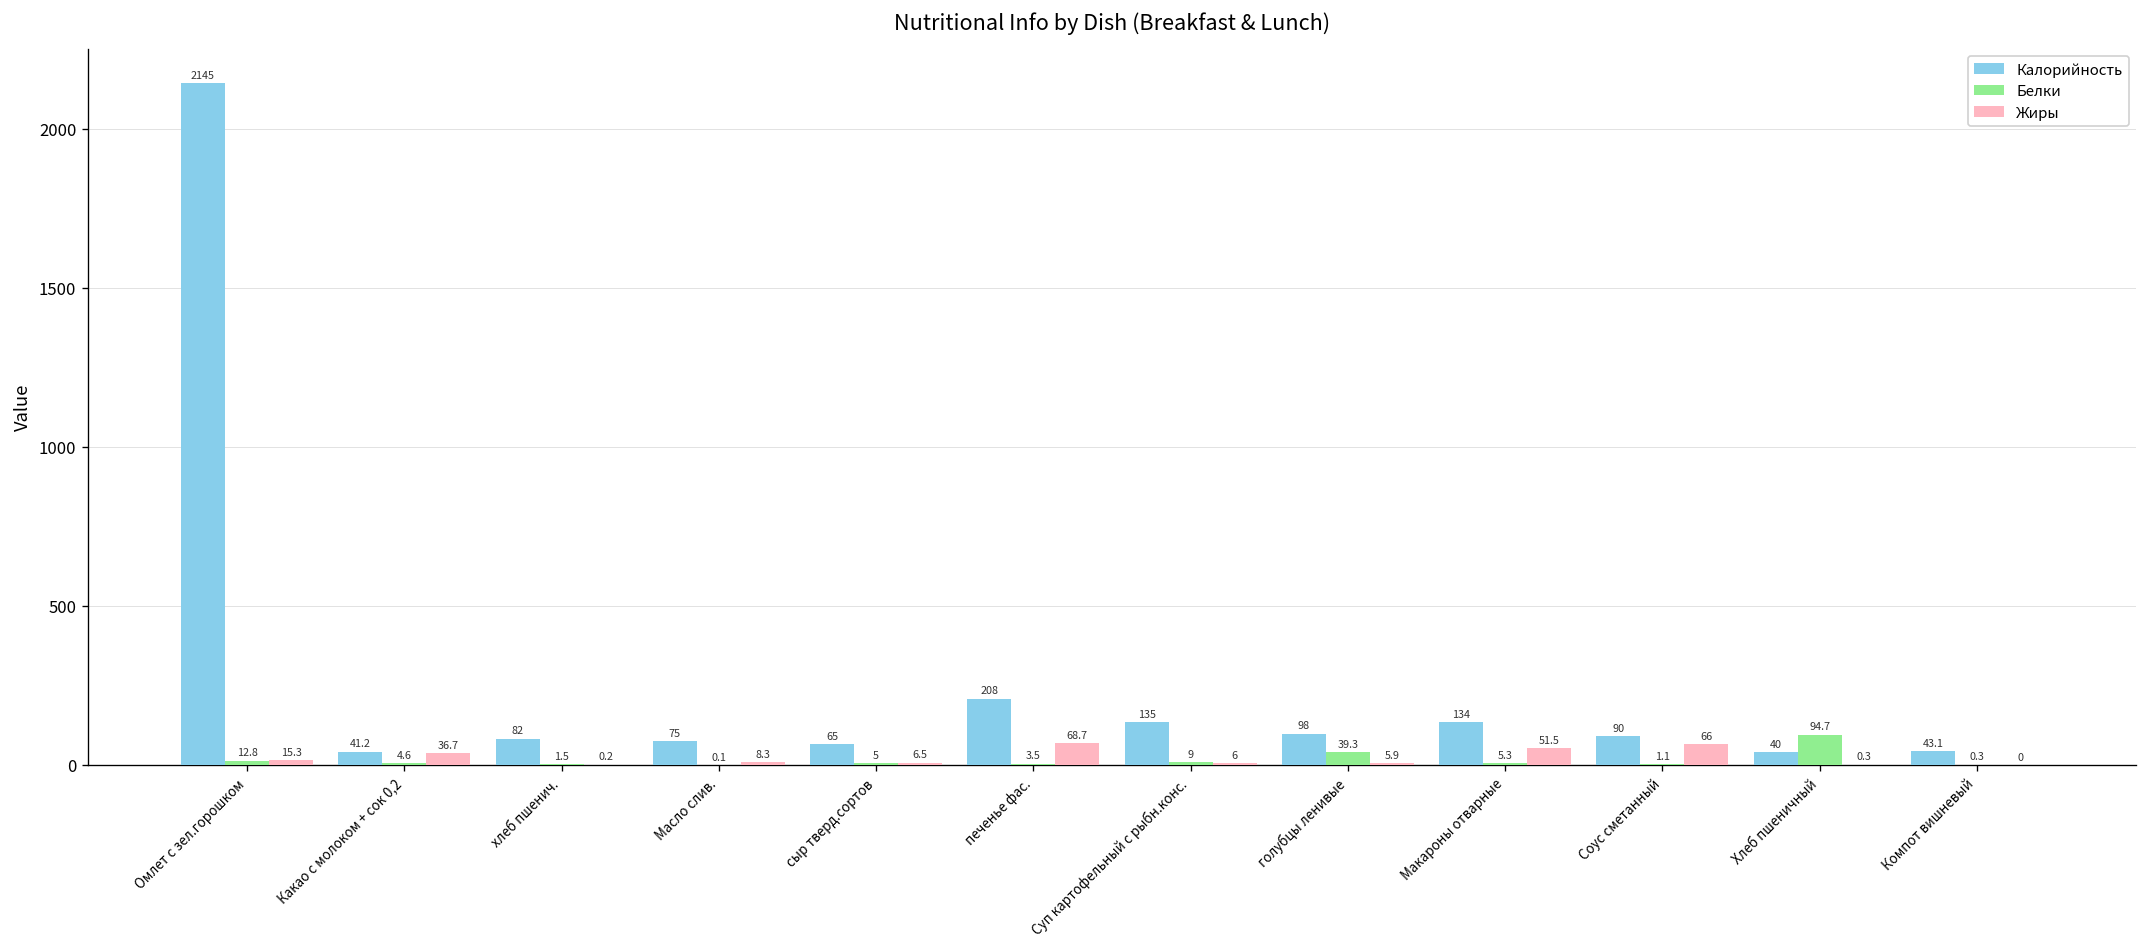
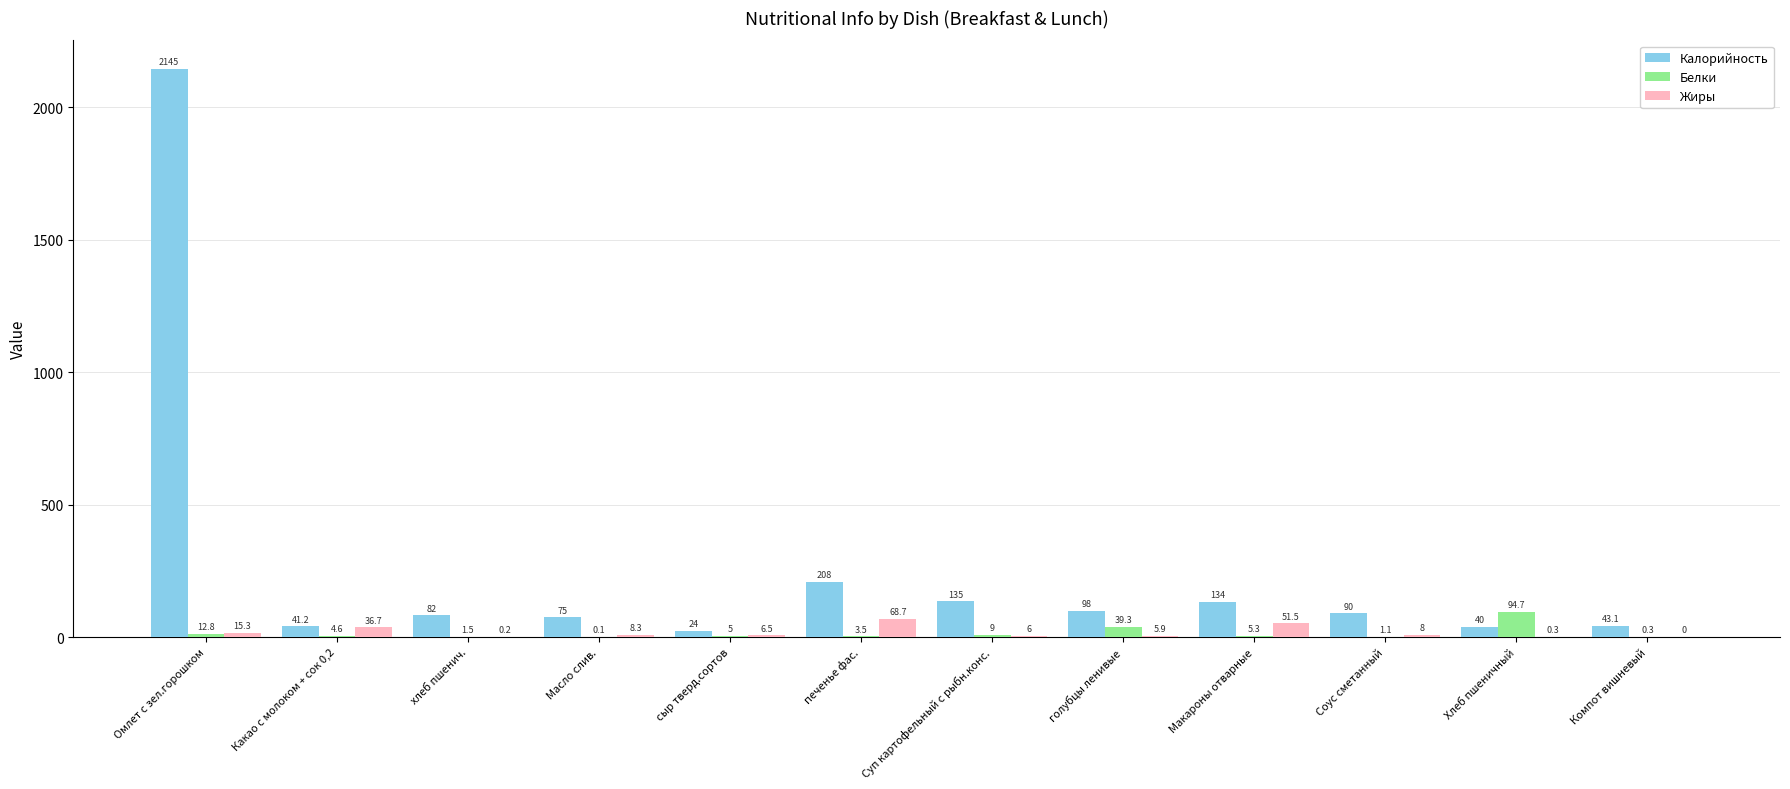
Калорийность, сыр тверд.сортов: 65 -> 24
Жиры, Соус сметанный: 66 -> 8
